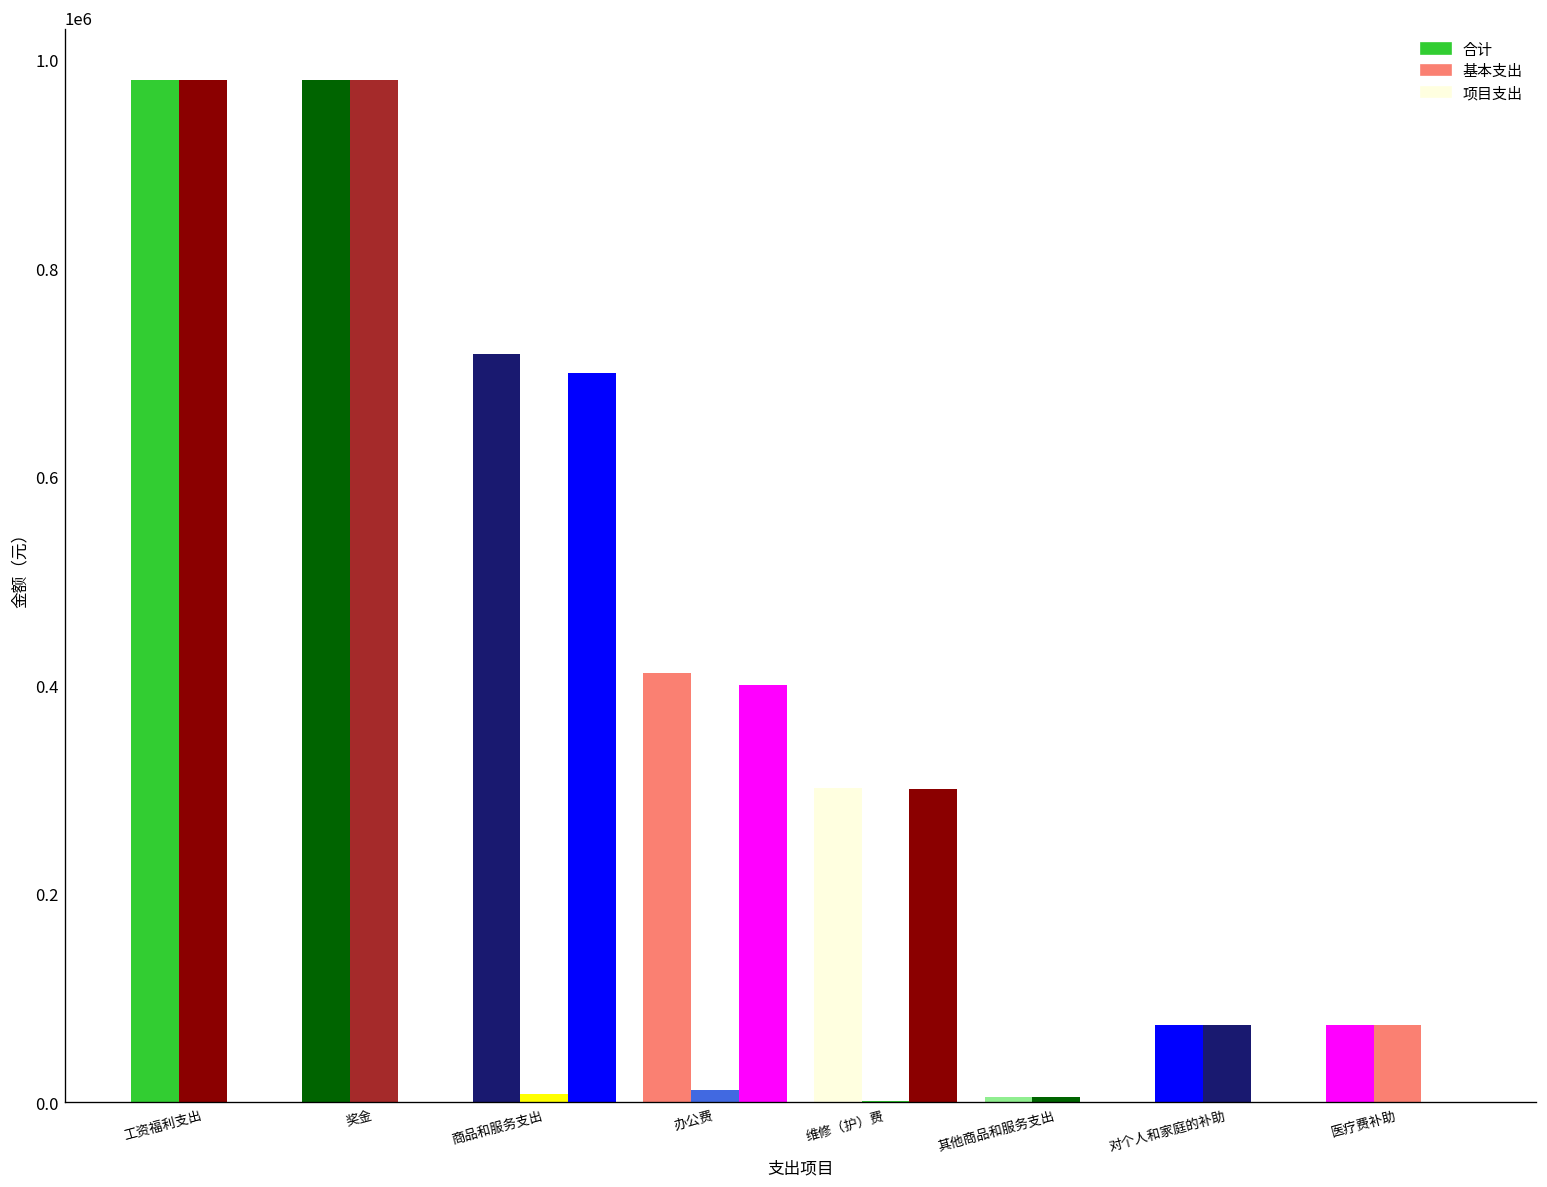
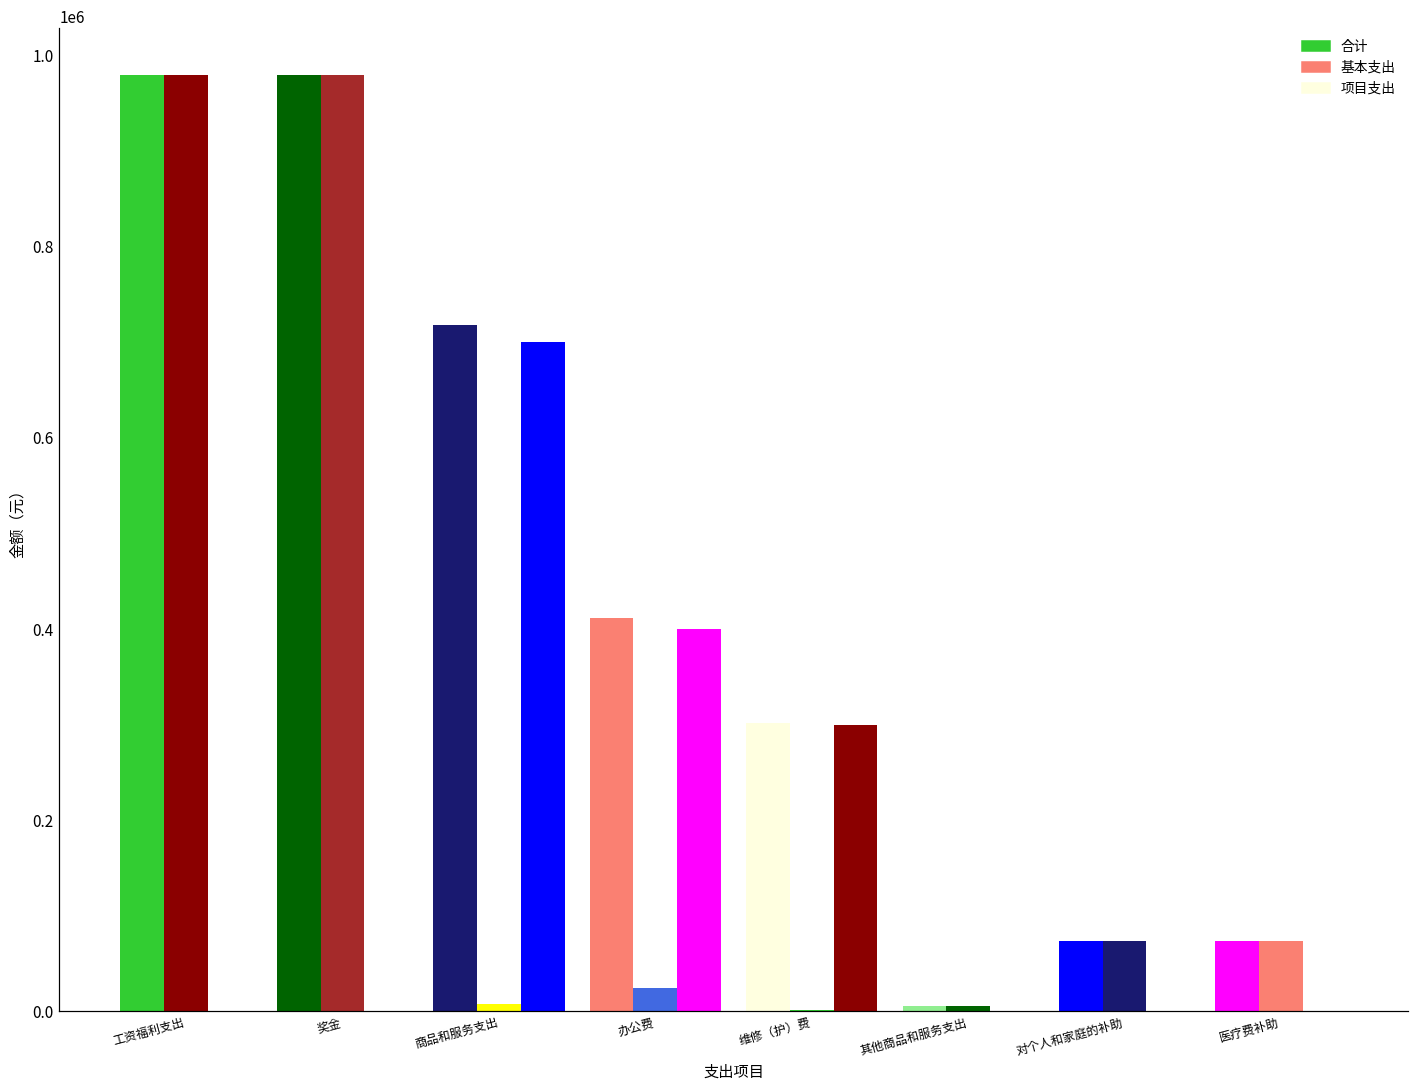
办公费: 10000 -> 20000
